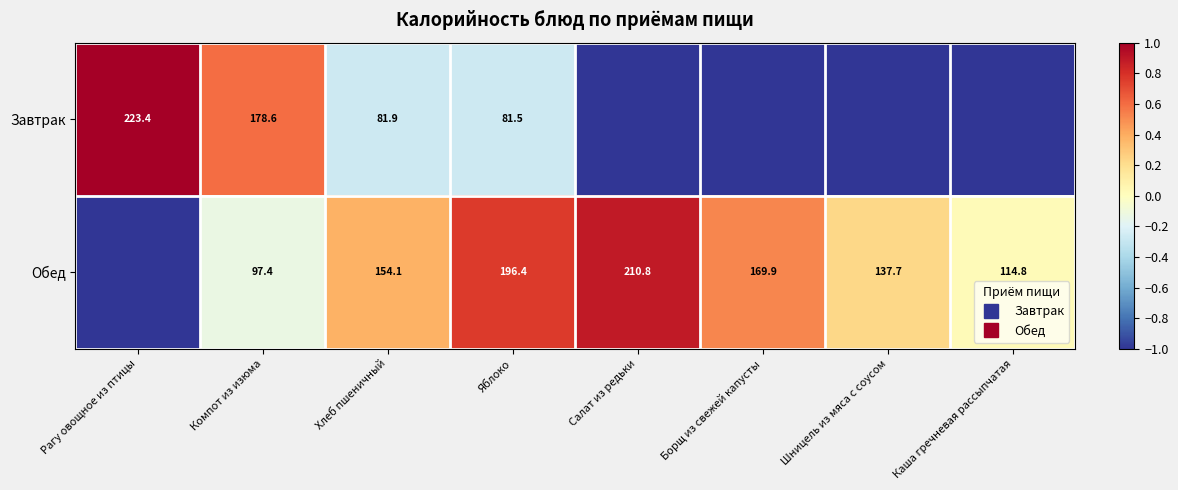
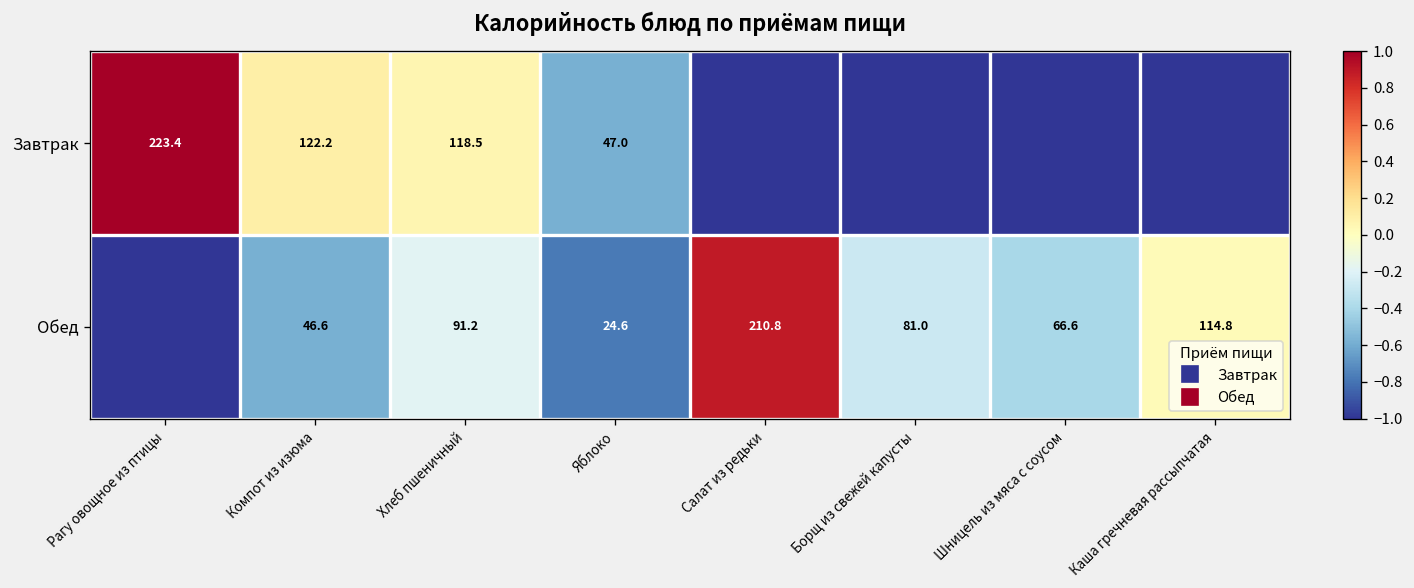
Завтрак, Компот из изюма: 178.6 -> 122.2
Завтрак, Хлеб пшеничный: 81.9 -> 118.5
Завтрак, Яблоко: 81.5 -> 47.0
Обед, Компот из изюма: 97.4 -> 46.6
Обед, Хлеб пшеничный: 154.1 -> 91.2
Обед, Яблоко: 196.4 -> 24.6
Обед, Борщ из свежей капусты: 169.9 -> 81.0
Обед, Шницель из мяса с соусом: 137.7 -> 66.6
